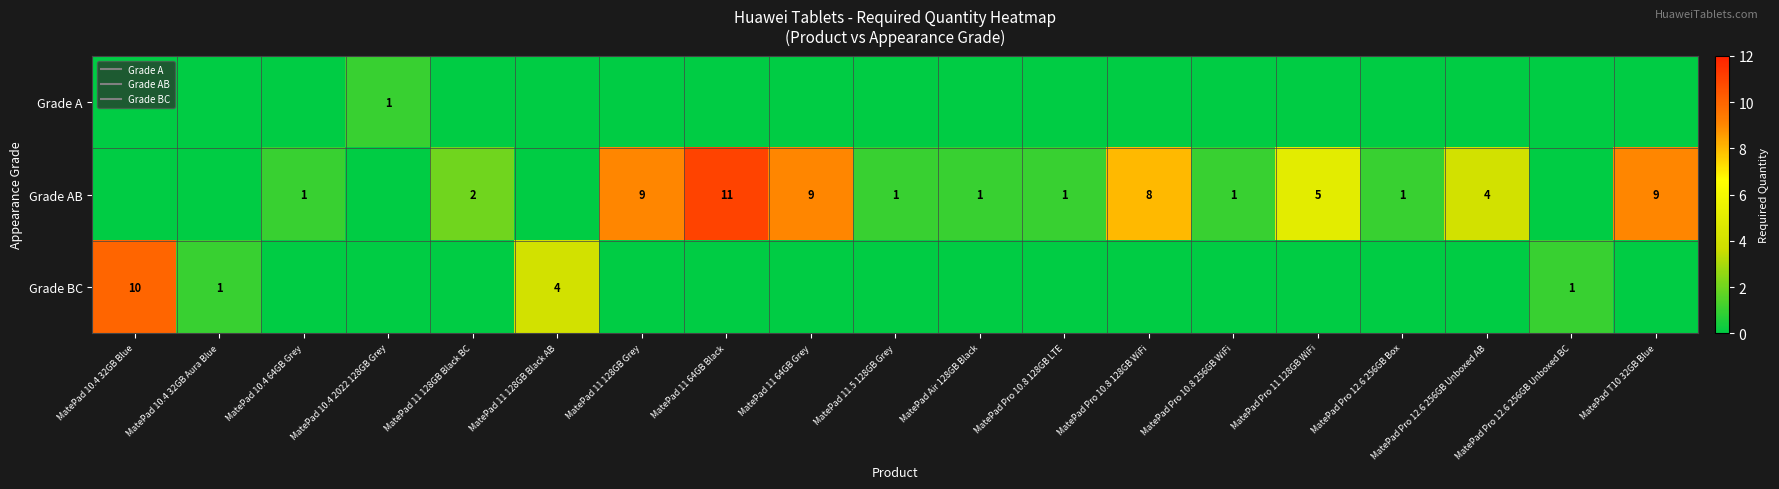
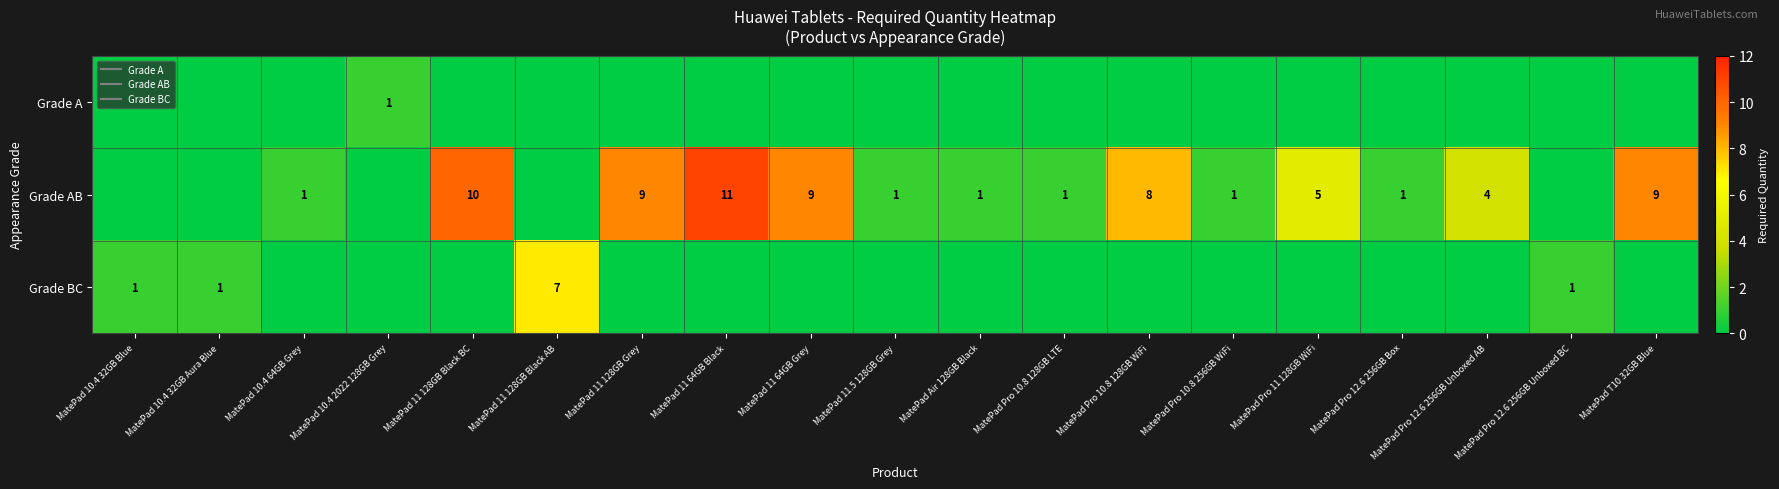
Grade AB, MatePad 11 128GB Black BC: 2 -> 10
Grade BC, MatePad 10.4 32GB Blue: 10 -> 1
Grade BC, MatePad 11 128GB Black AB: 4 -> 7
